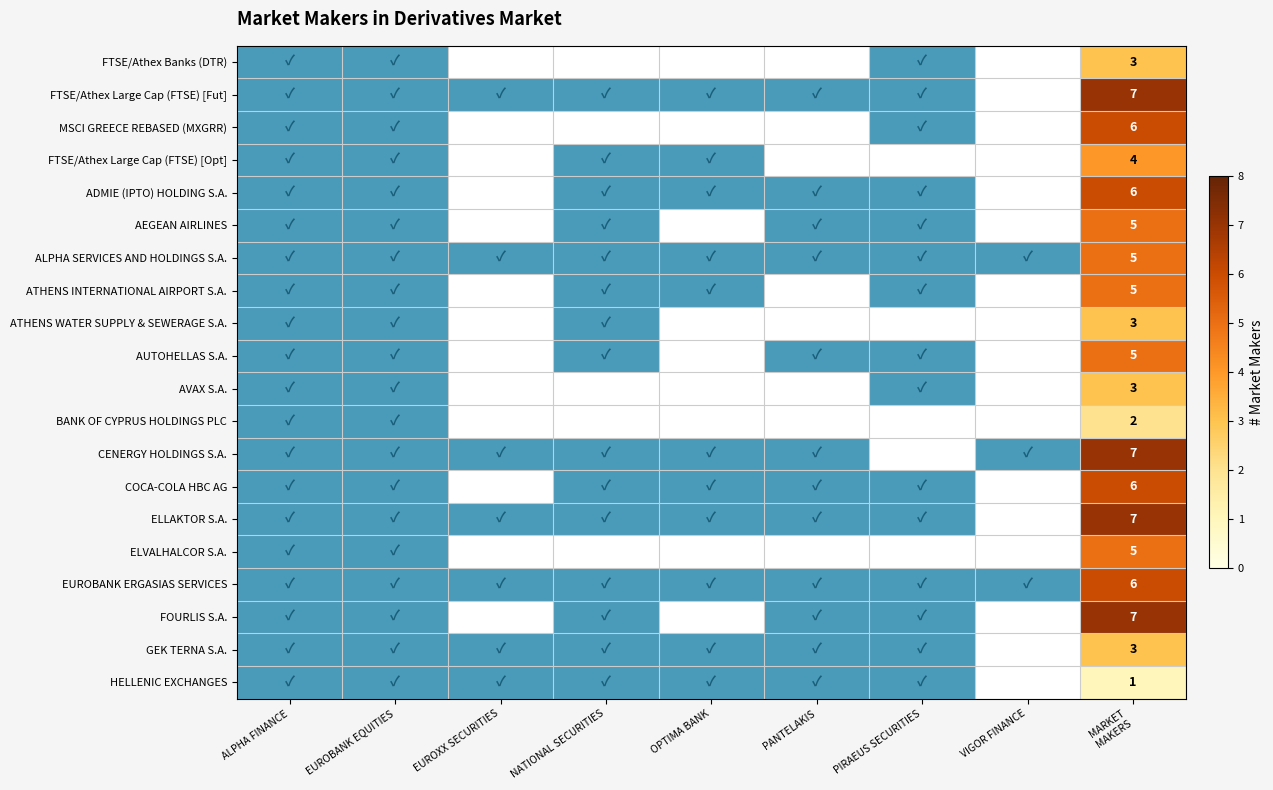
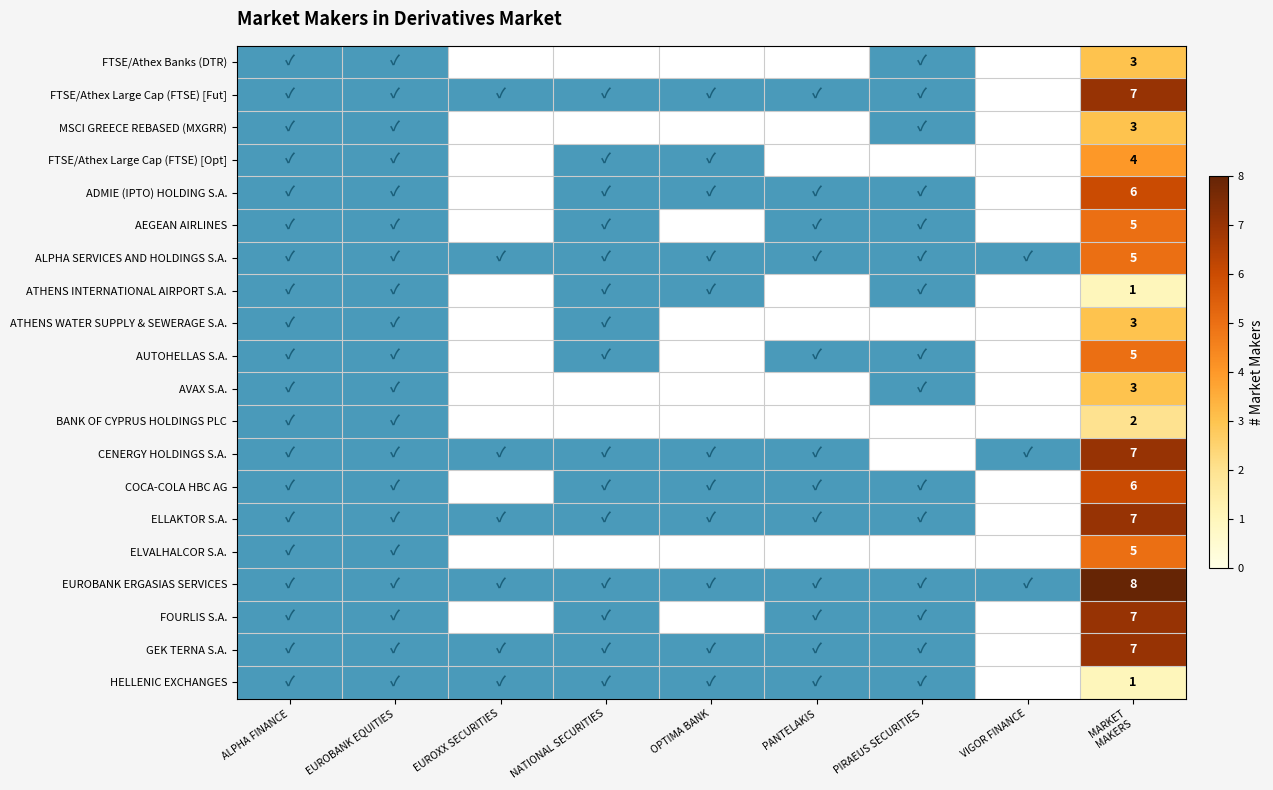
MSCI GREECE REBASED (MXGRR), MARKET MAKERS: 6 -> 3
ATHENS INTERNATIONAL AIRPORT S.A., MARKET MAKERS: 5 -> 1
EUROBANK ERGASIAS SERVICES, MARKET MAKERS: 6 -> 8
GEK TERNA S.A., MARKET MAKERS: 3 -> 7
